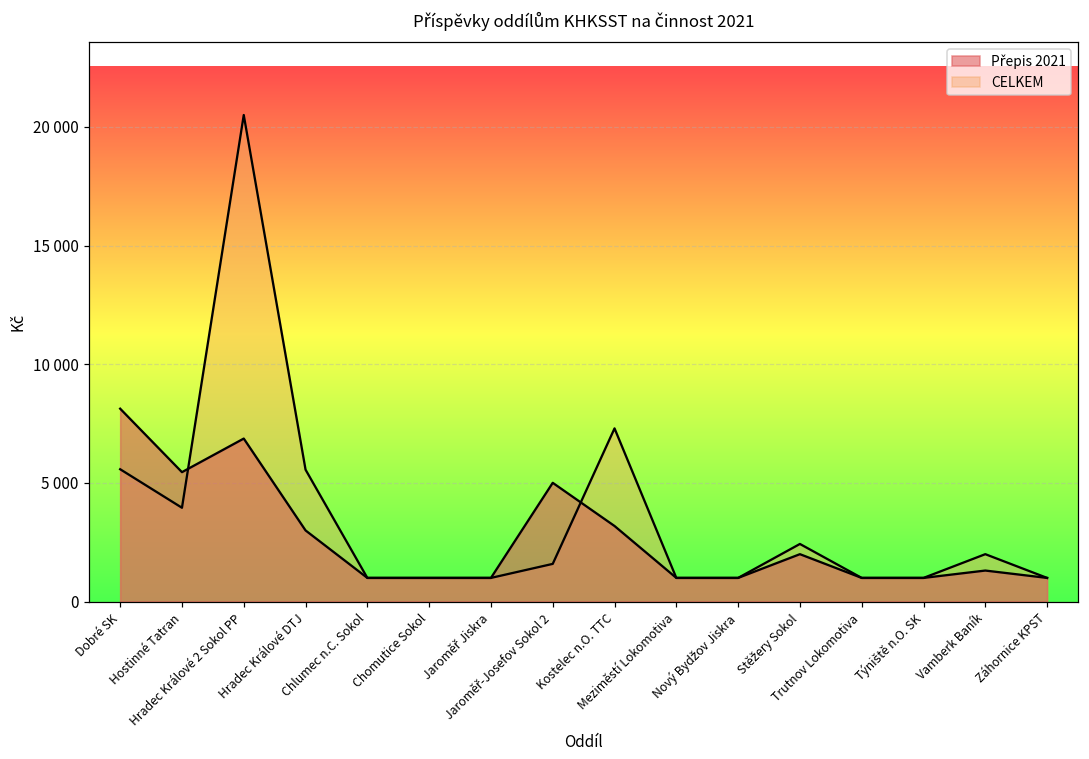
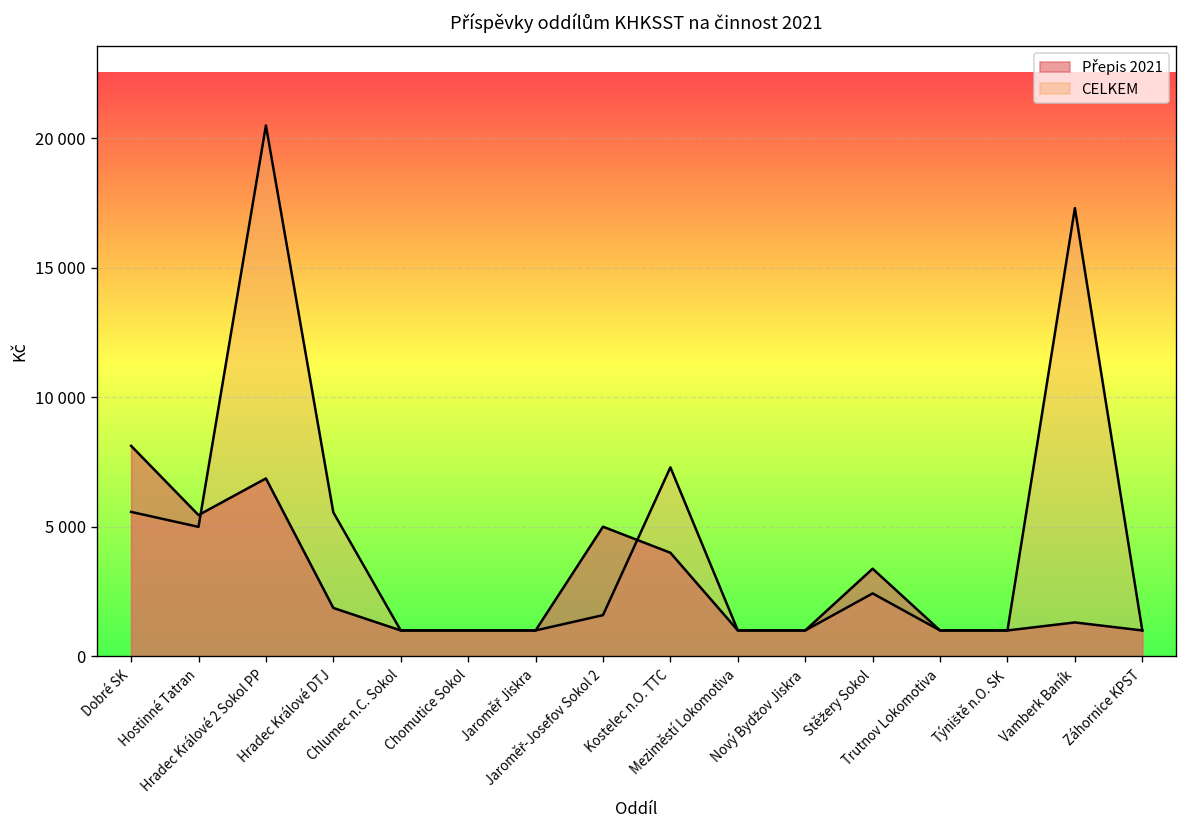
CELKEM, Hostinné Tatran: 4000 -> 5000
Přepis 2021, Hradec Králové DTJ: 3000 -> 1900
Přepis 2021, Kostelec n.O. TTC: 3200 -> 4000
Přepis 2021, Stěžery Sokol: 2000 -> 3400
CELKEM, Vamberk Baník: 2000 -> 17300
